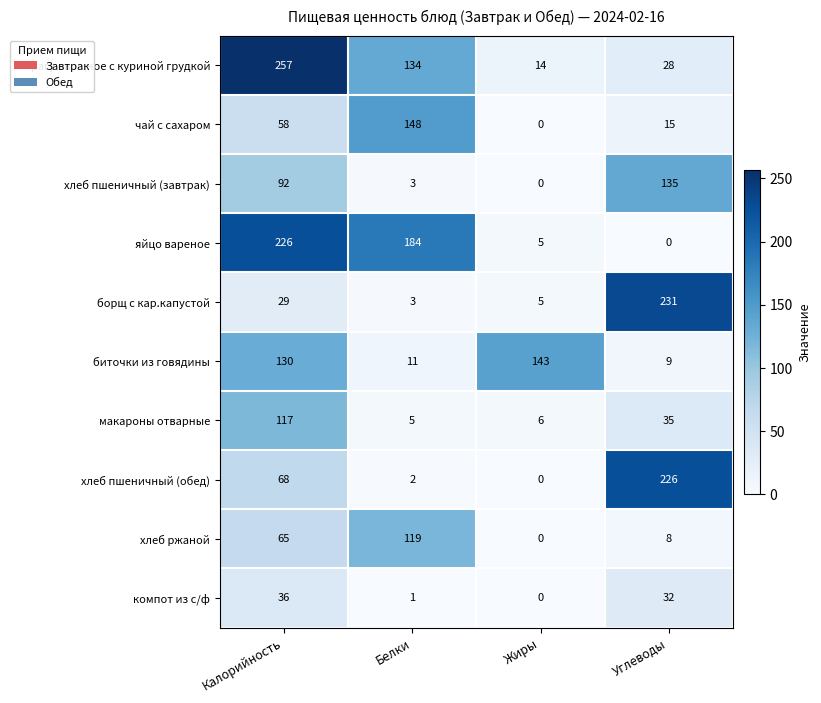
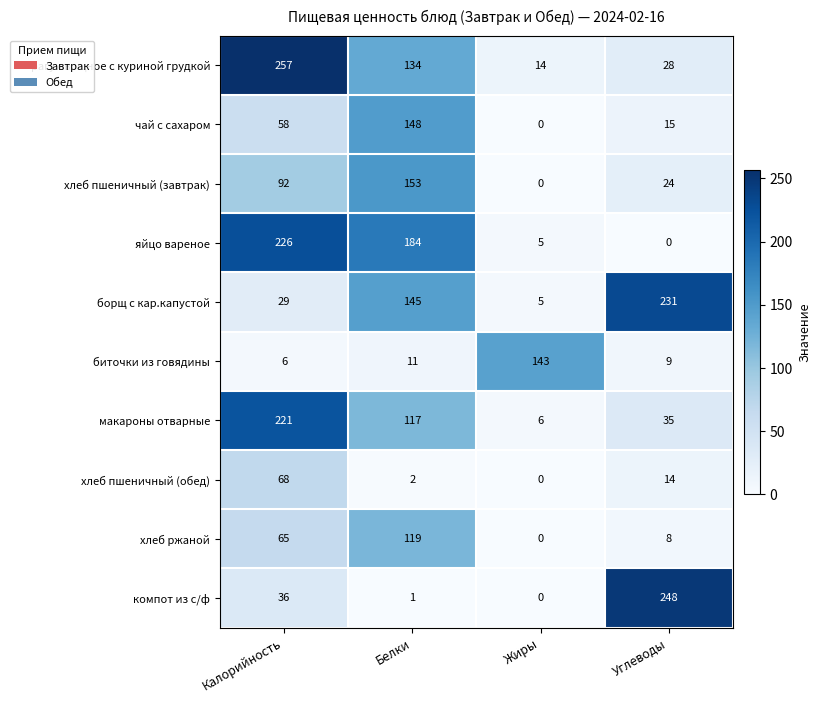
хлеб пшеничный (завтрак), Белки: 3 -> 153
хлеб пшеничный (завтрак), Углеводы: 135 -> 24
борщ с кар.капустой, Белки: 3 -> 145
биточки из говядины, Калорийность: 130 -> 6
макароны отварные, Калорийность: 117 -> 221
макароны отварные, Белки: 5 -> 117
хлеб пшеничный (обед), Углеводы: 226 -> 14
компот из с/ф, Углеводы: 32 -> 248
